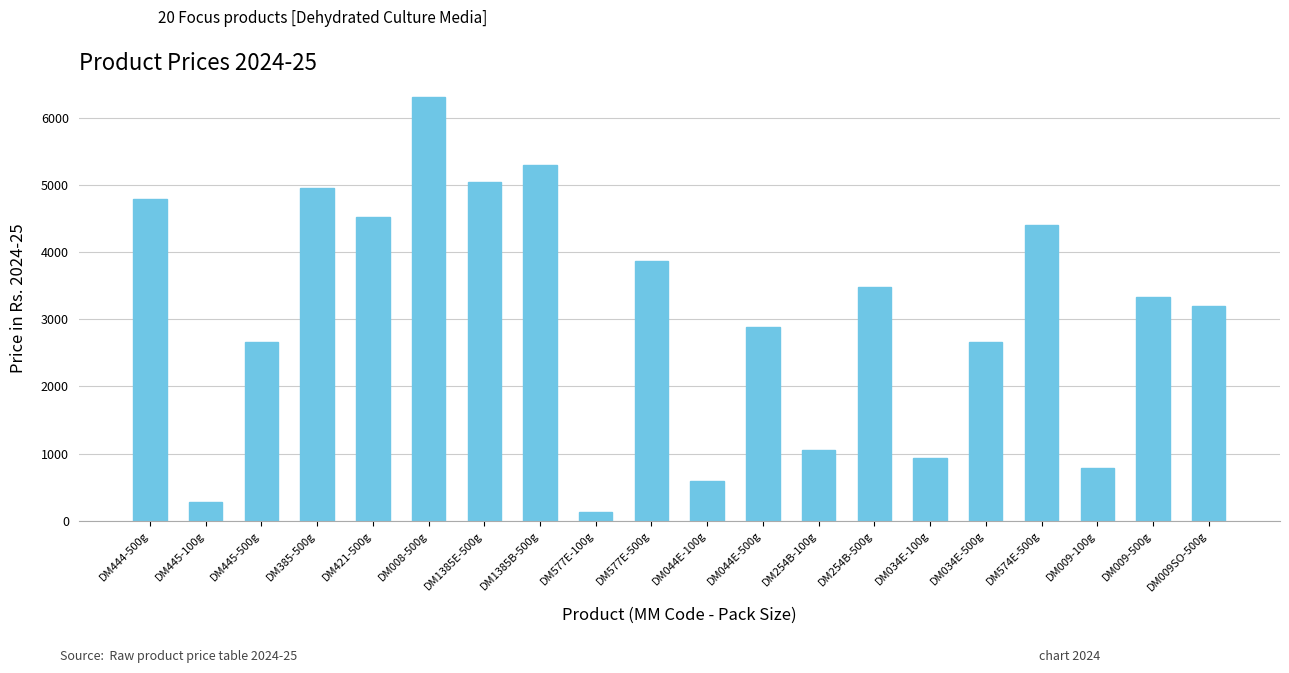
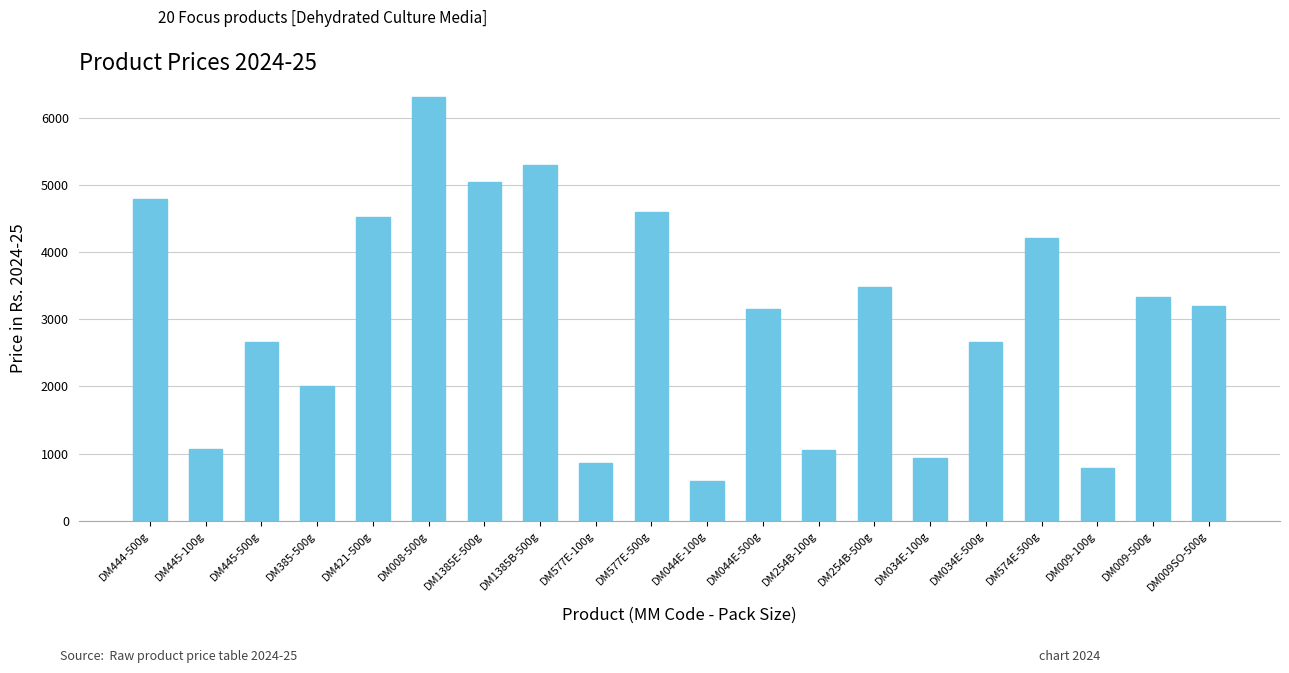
DM445-100g: 300 -> 1100
DM385-500g: 5000 -> 2000
DM577E-100g: 100 -> 900
DM577E-500g: 3900 -> 4600
DM044E-500g: 2900 -> 3100
DM574E-500g: 4400 -> 4200
